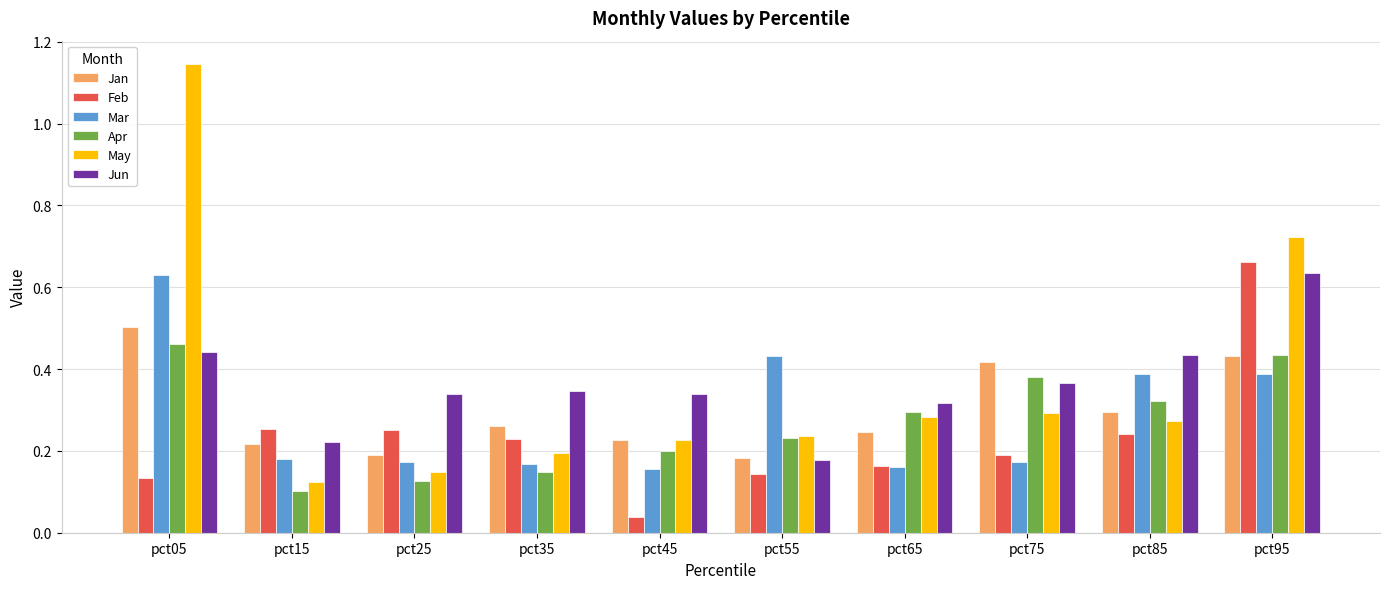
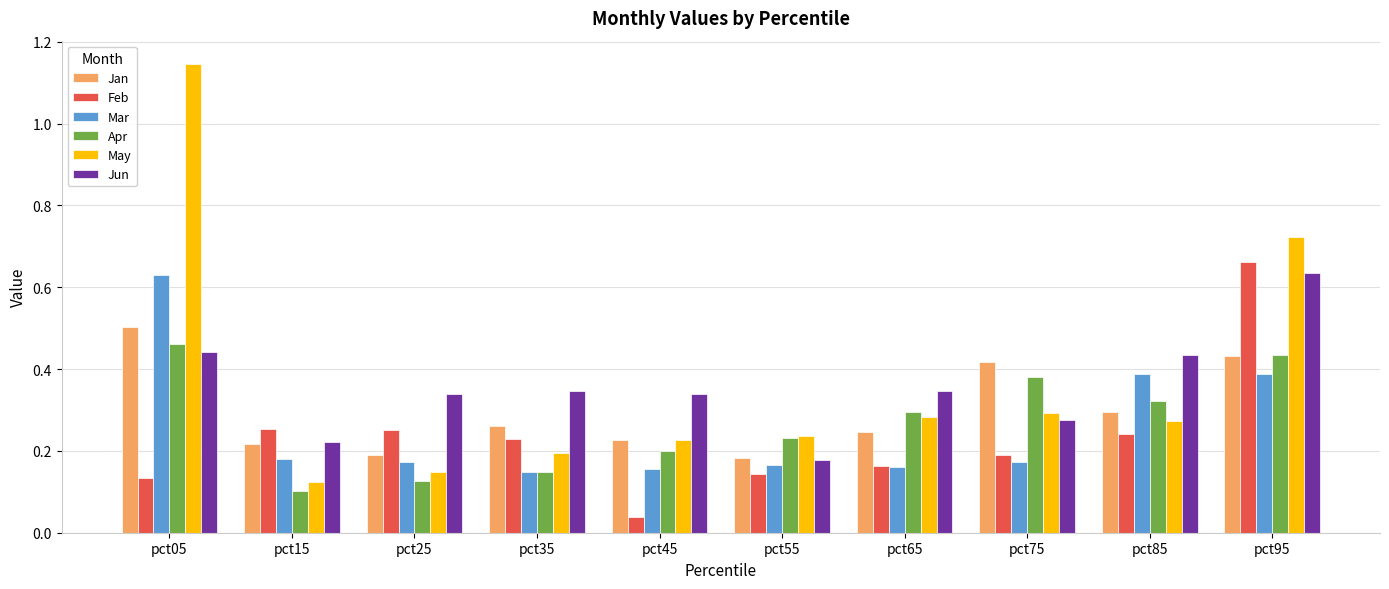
Mar, pct35: 0.17 -> 0.15
Mar, pct55: 0.43 -> 0.16
Jun, pct65: 0.32 -> 0.35
Jun, pct75: 0.36 -> 0.27
